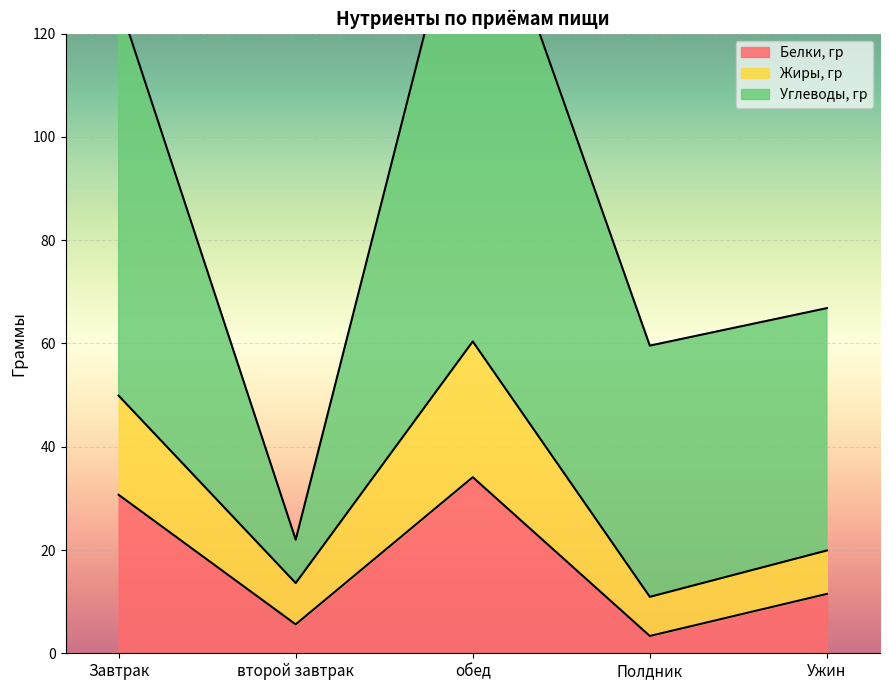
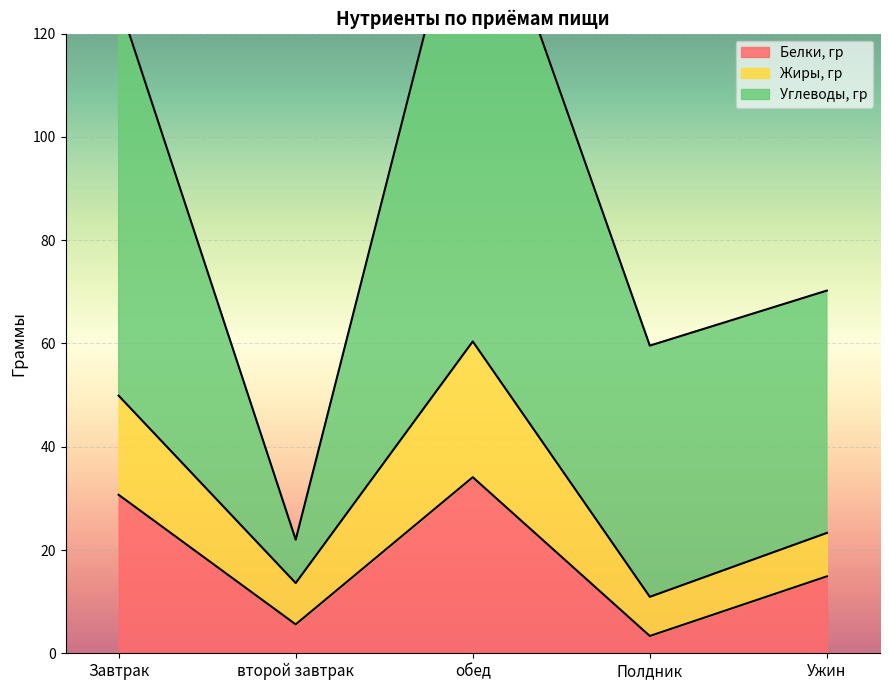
Белки, гр, Ужин: 12 -> 15
